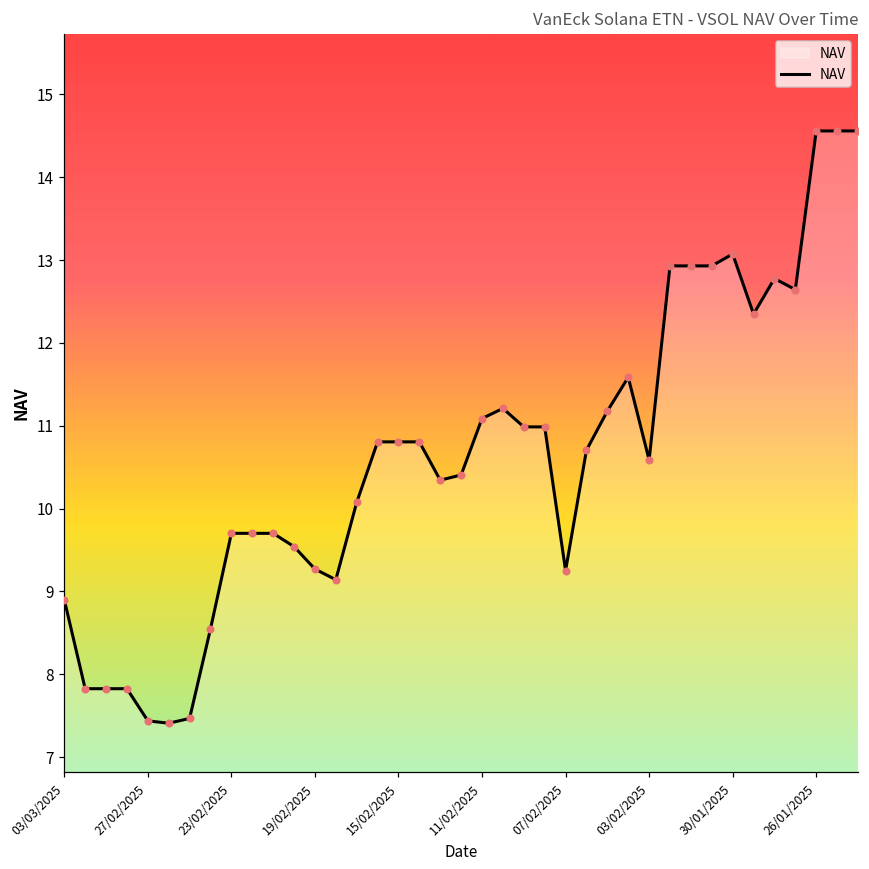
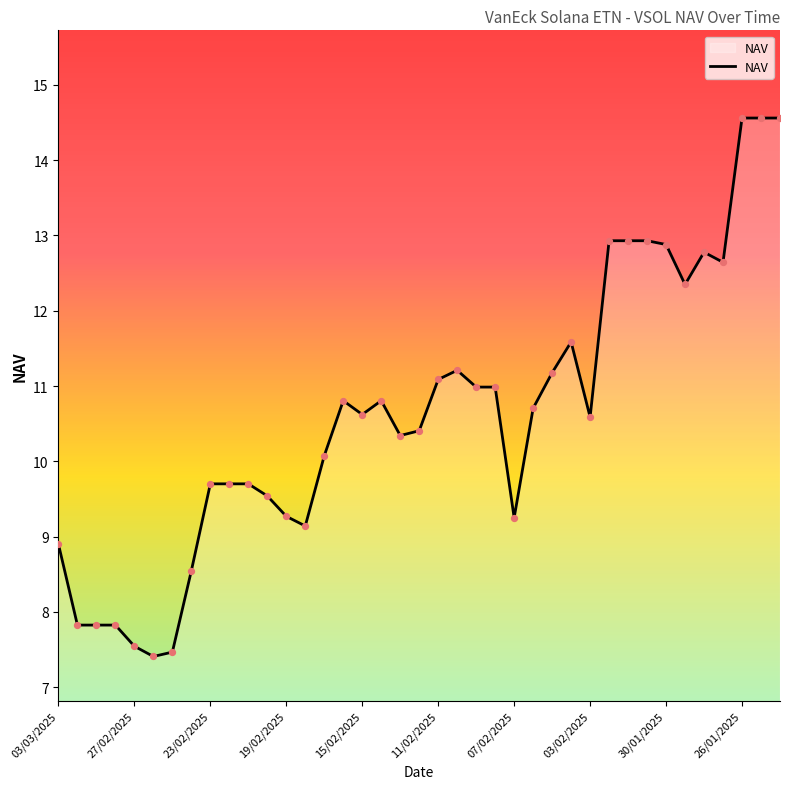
27/02/2025: 7.4 -> 7.5
15/02/2025: 10.8 -> 10.6
30/01/2025: 13.1 -> 12.9
